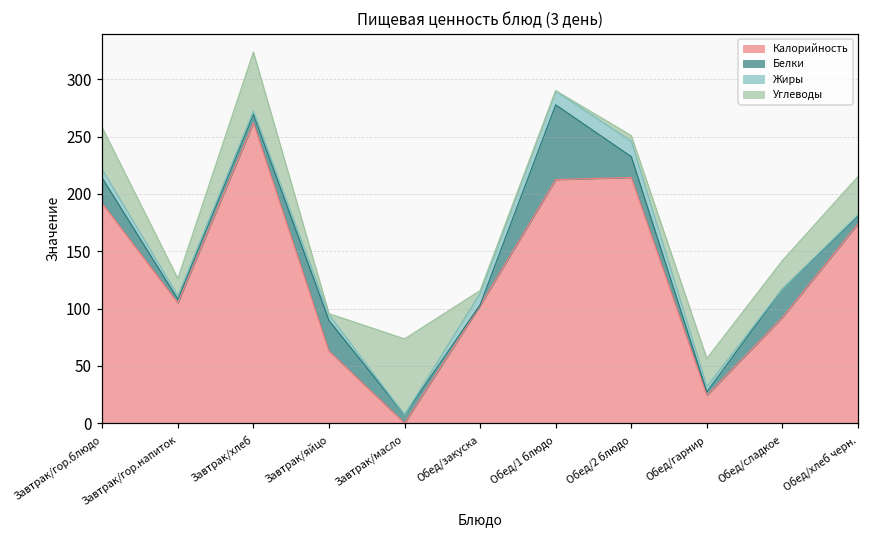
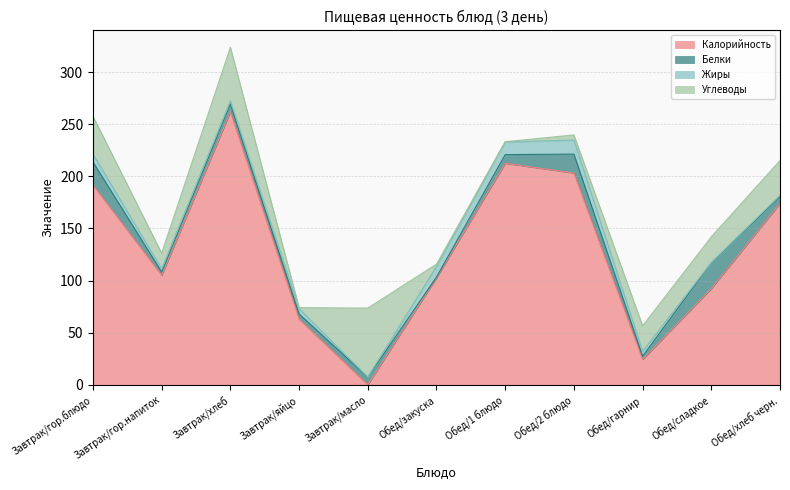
Белки, Завтрак/яйцо: 27 -> 5
Белки, Обед/1 блюдо: 65 -> 8
Калорийность, Обед/2 блюдо: 214 -> 203
